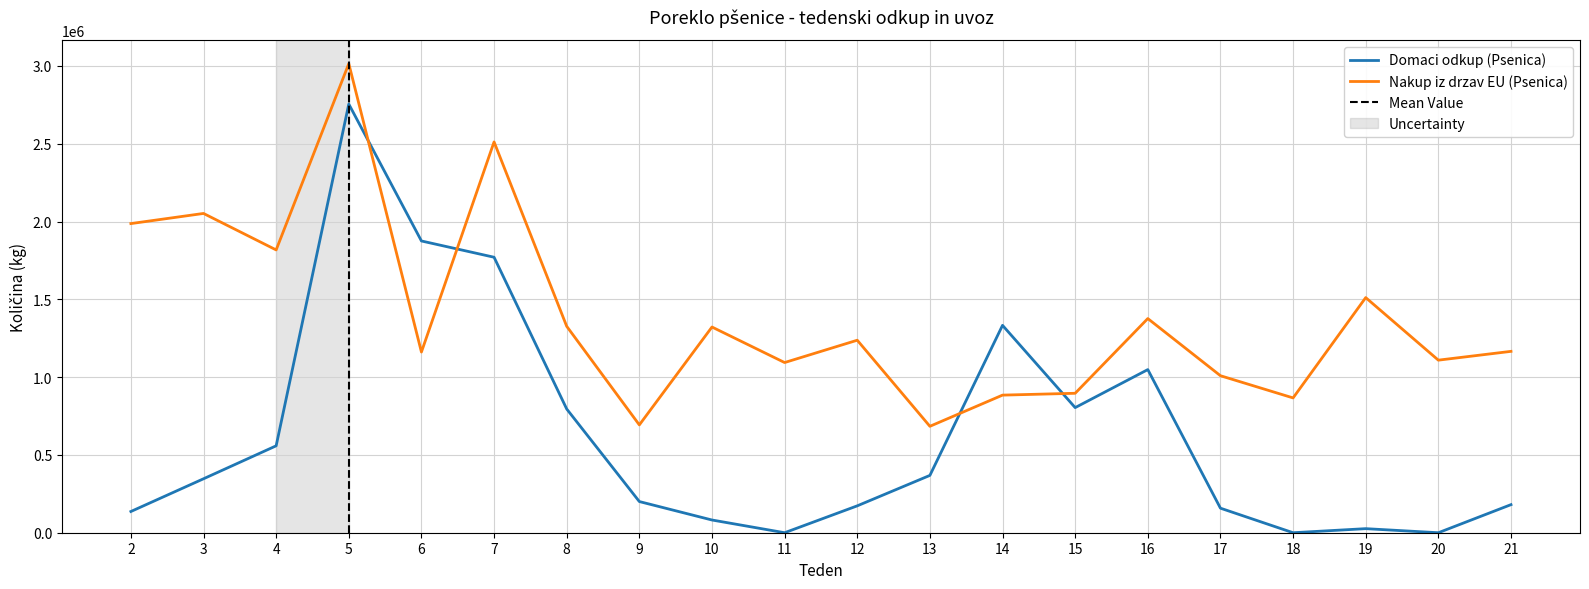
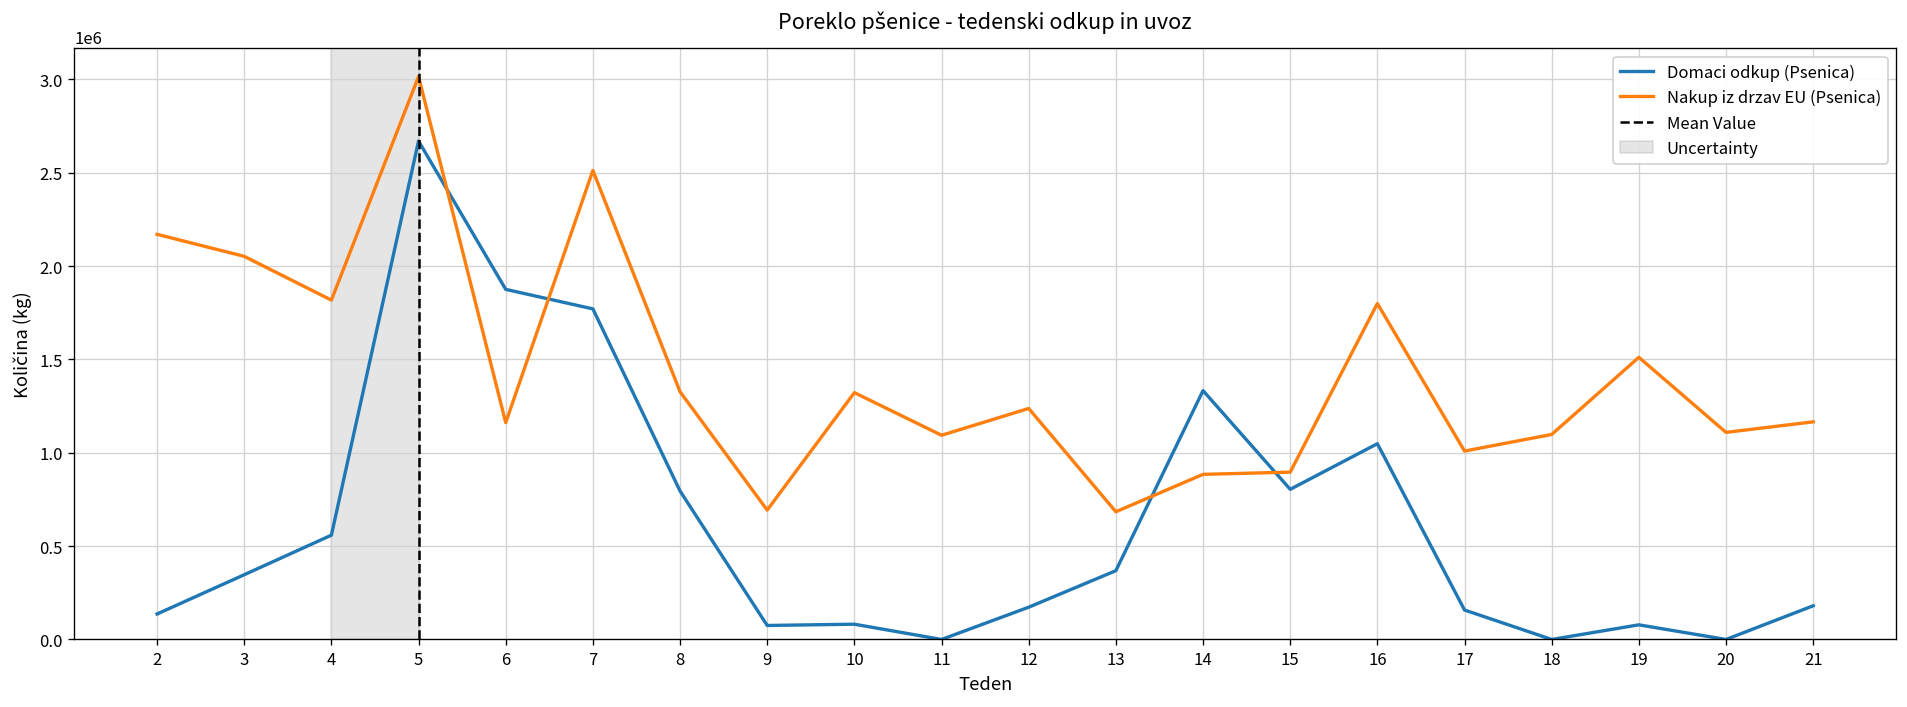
Nakup iz drzav EU (Psenica), 2: 1990000 -> 2170000
Domaci odkup (Psenica), 5: 2760000 -> 2670000
Domaci odkup (Psenica), 9: 200000 -> 70000
Nakup iz drzav EU (Psenica), 16: 1380000 -> 1800000
Nakup iz drzav EU (Psenica), 18: 870000 -> 1100000
Domaci odkup (Psenica), 19: 30000 -> 80000
